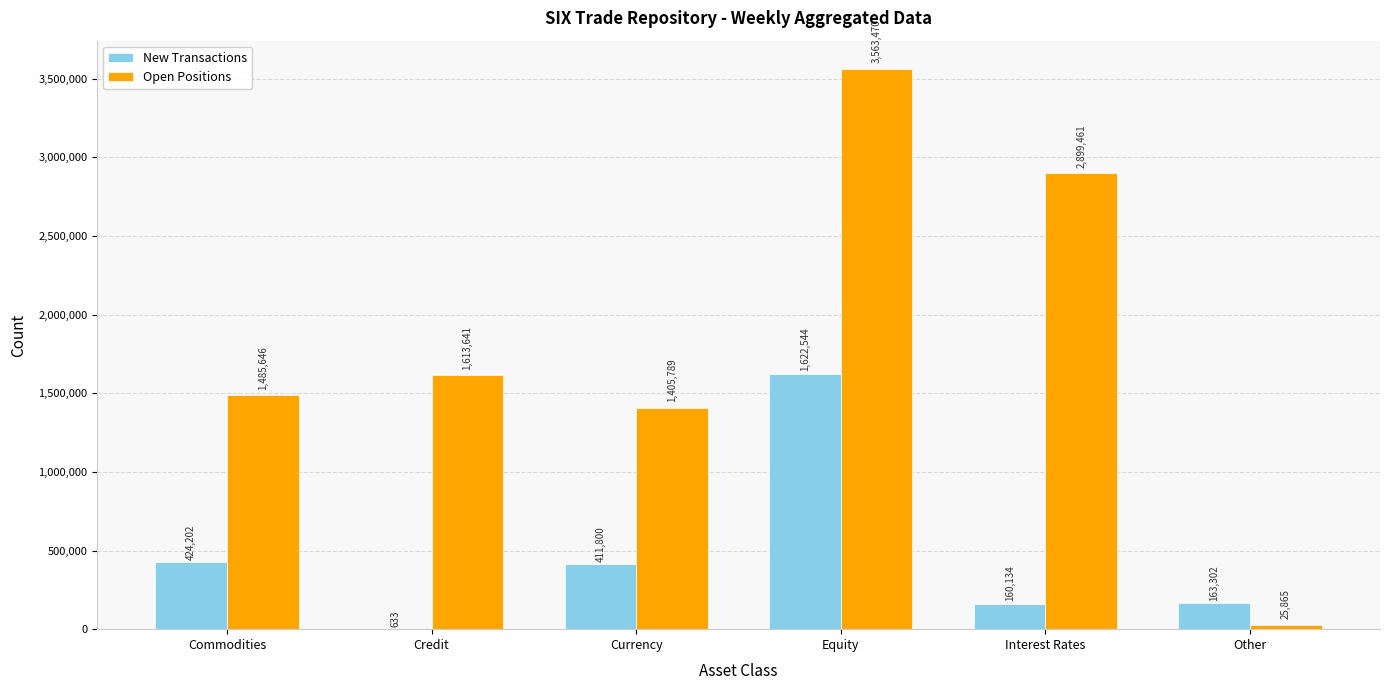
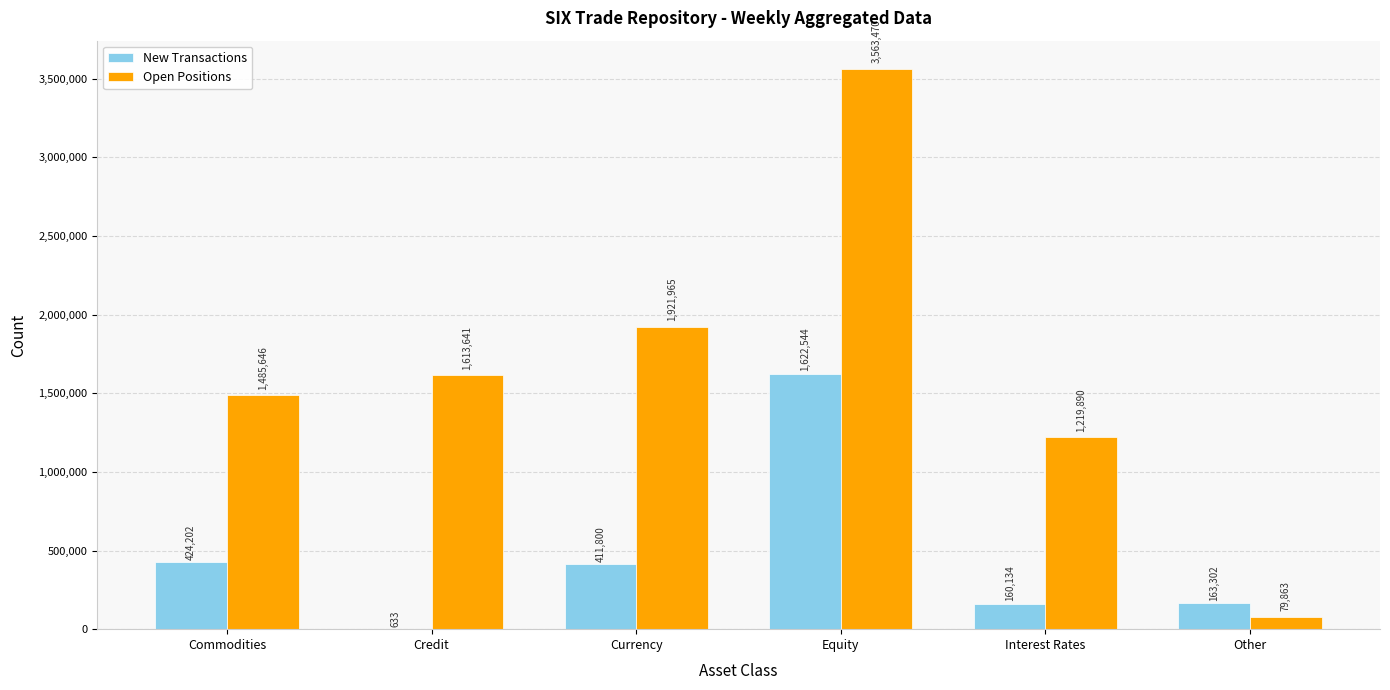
Open Positions, Currency: 1,405,789 -> 1,921,965
Open Positions, Interest Rates: 2,899,461 -> 1,219,890
Open Positions, Other: 25,865 -> 79,863
